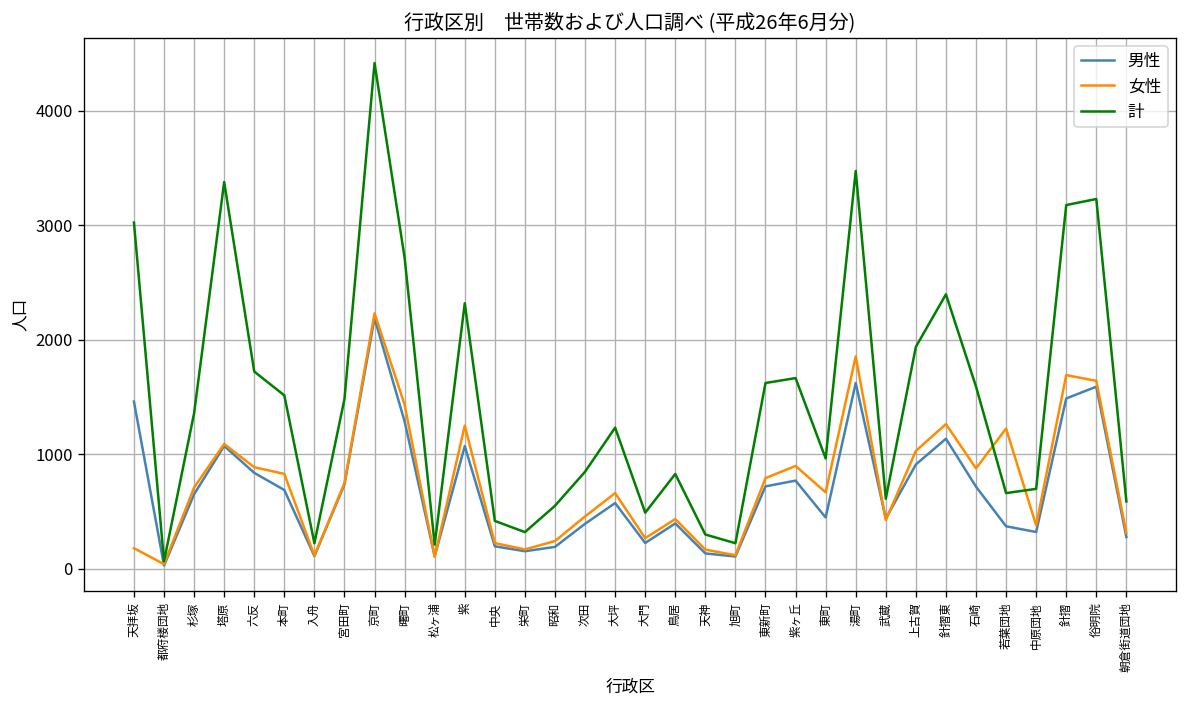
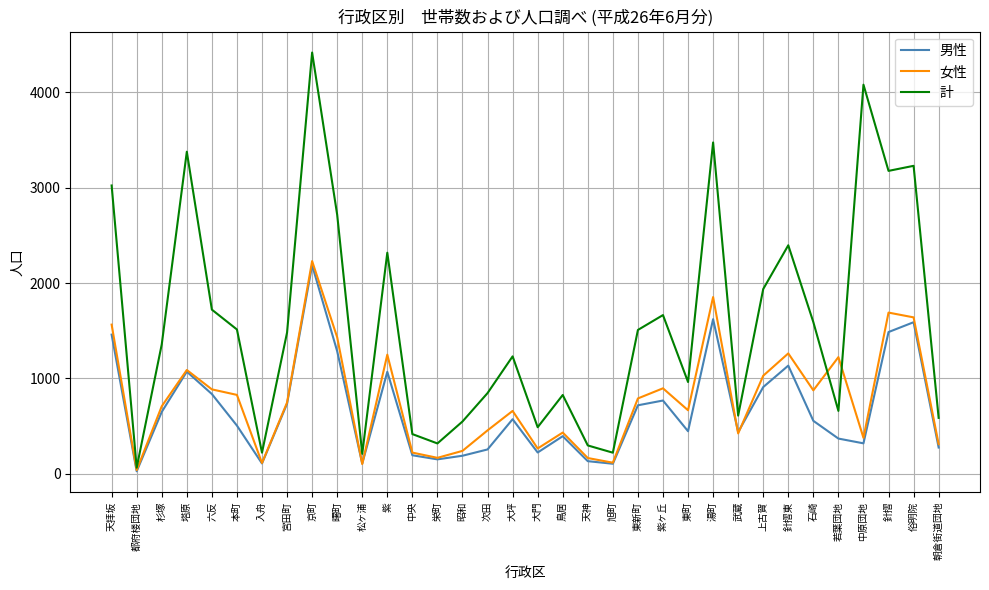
女性, 天拝坂: 200 -> 1600
男性, 本町: 700 -> 500
男性, 次田: 400 -> 300
計, 東新町: 1600 -> 1500
男性, 石崎: 700 -> 600
計, 中原団地: 700 -> 4100
